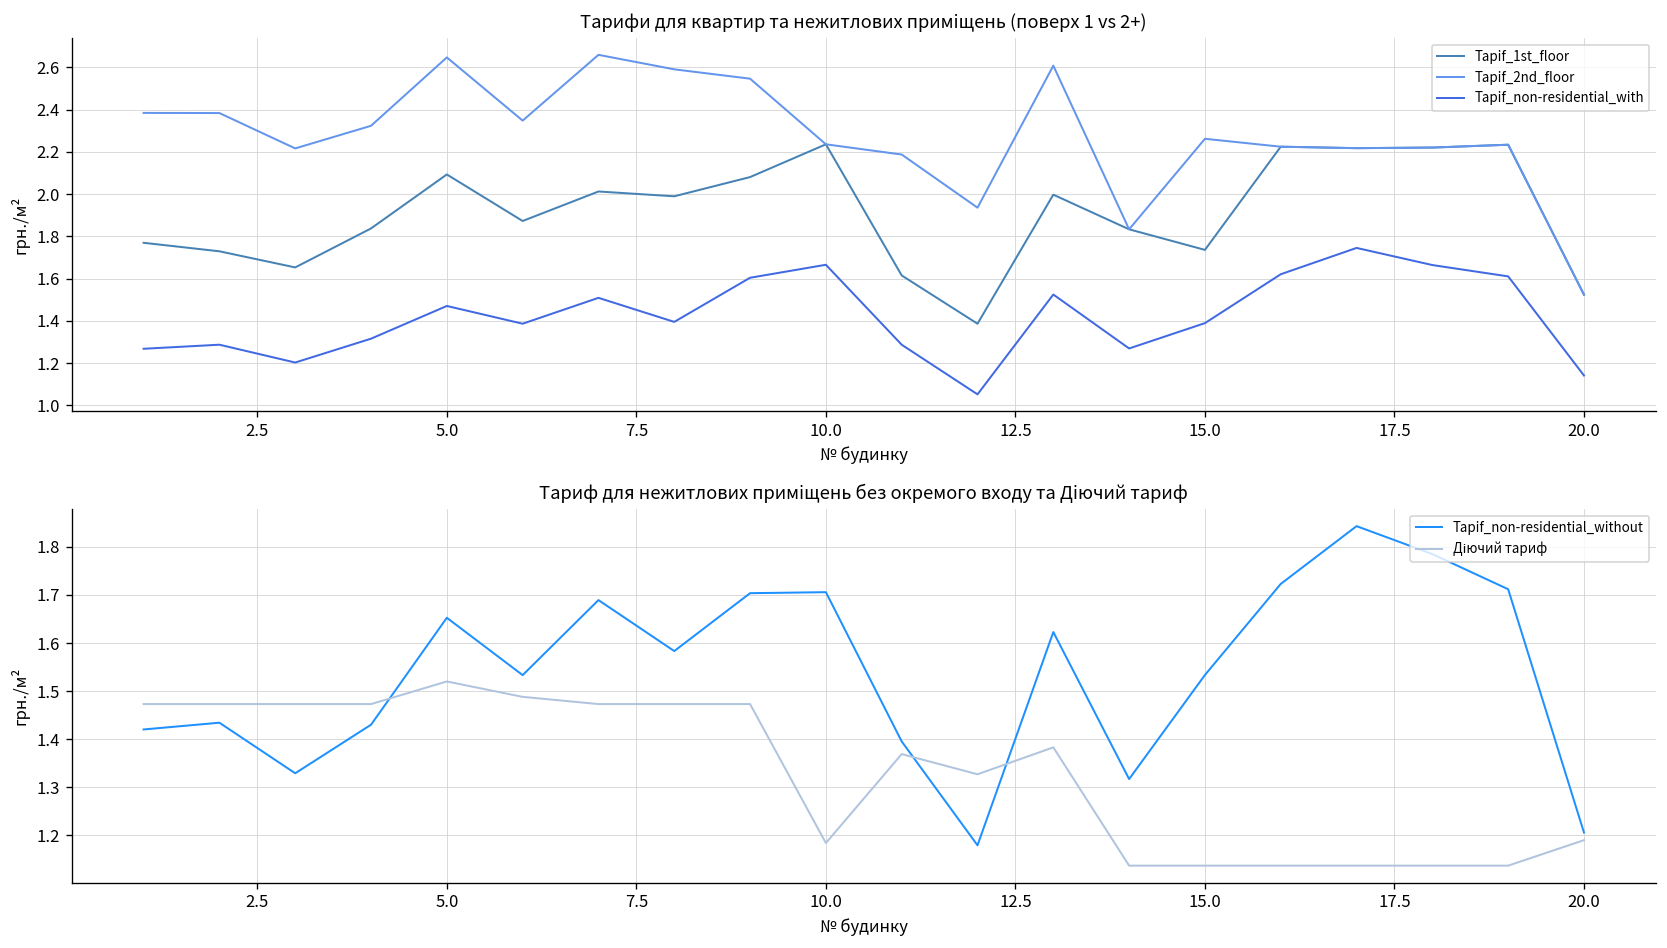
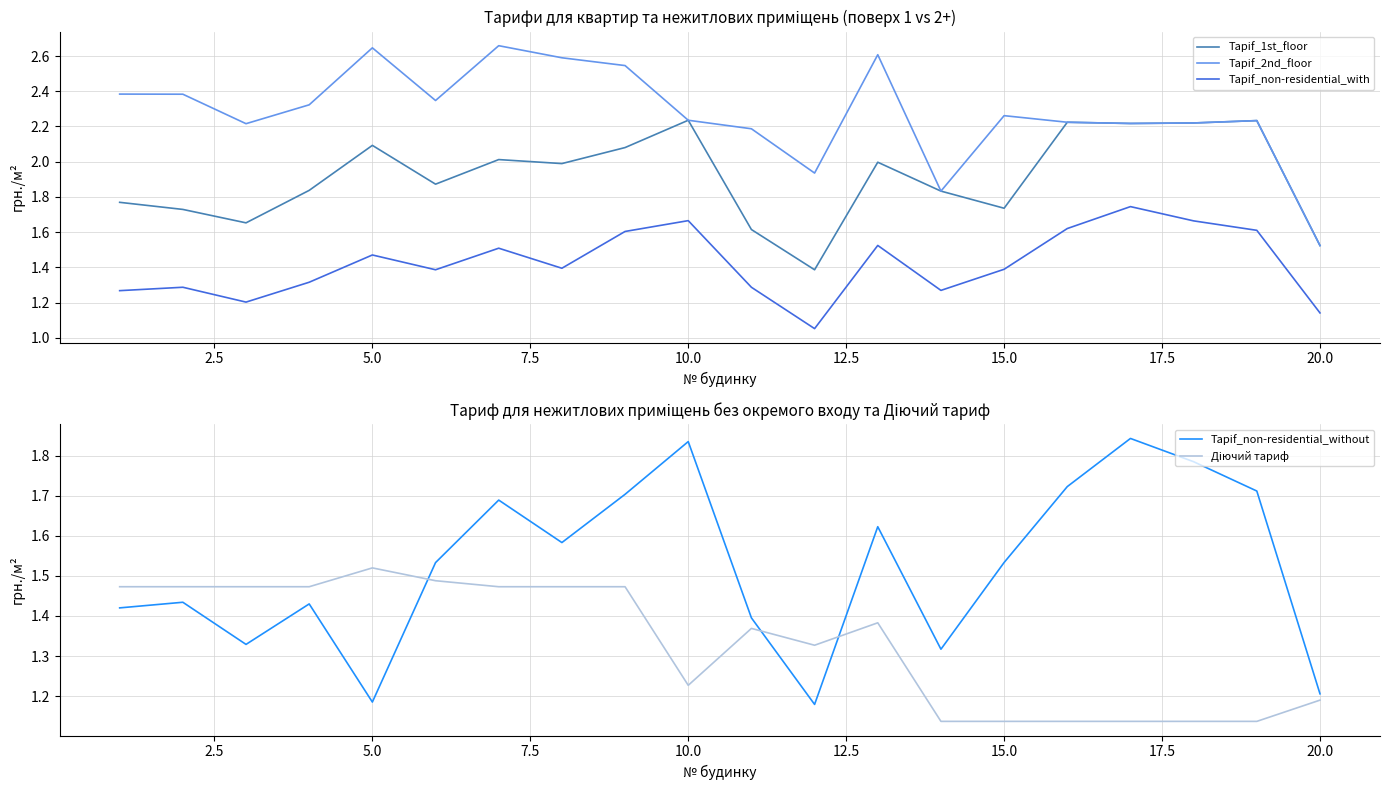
Тариф для нежитлових приміщень без окремого входу та Діючий тариф, Tарif_non-residential_without, 5.0: 1.65 -> 1.19
Тариф для нежитлових приміщень без окремого входу та Діючий тариф, Tарif_non-residential_without, 10.0: 1.71 -> 1.84
Тариф для нежитлових приміщень без окремого входу та Діючий тариф, Діючий тариф, 10.0: 1.18 -> 1.23
